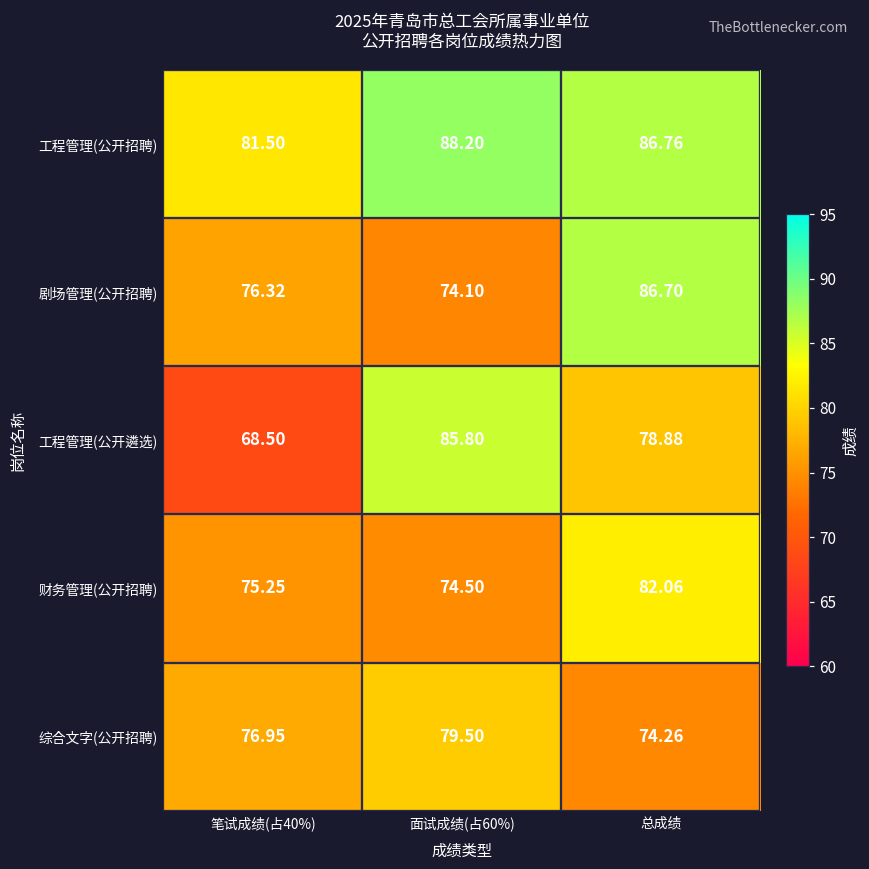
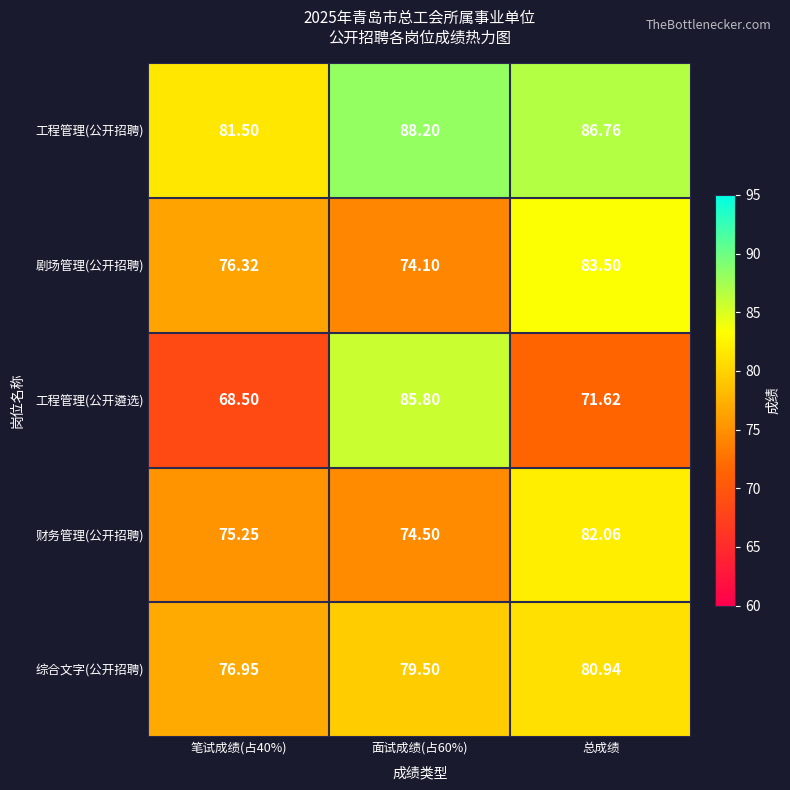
剧场管理(公开招聘), 总成绩: 86.70 -> 83.50
工程管理(公开遴选), 总成绩: 78.88 -> 71.62
综合文字(公开招聘), 总成绩: 74.26 -> 80.94
